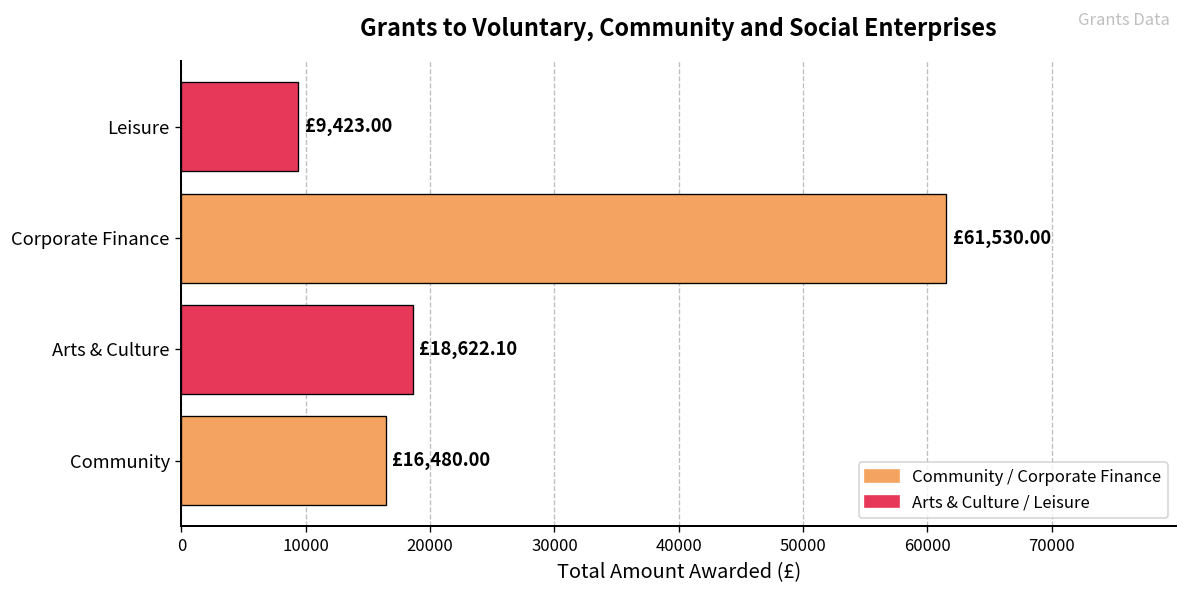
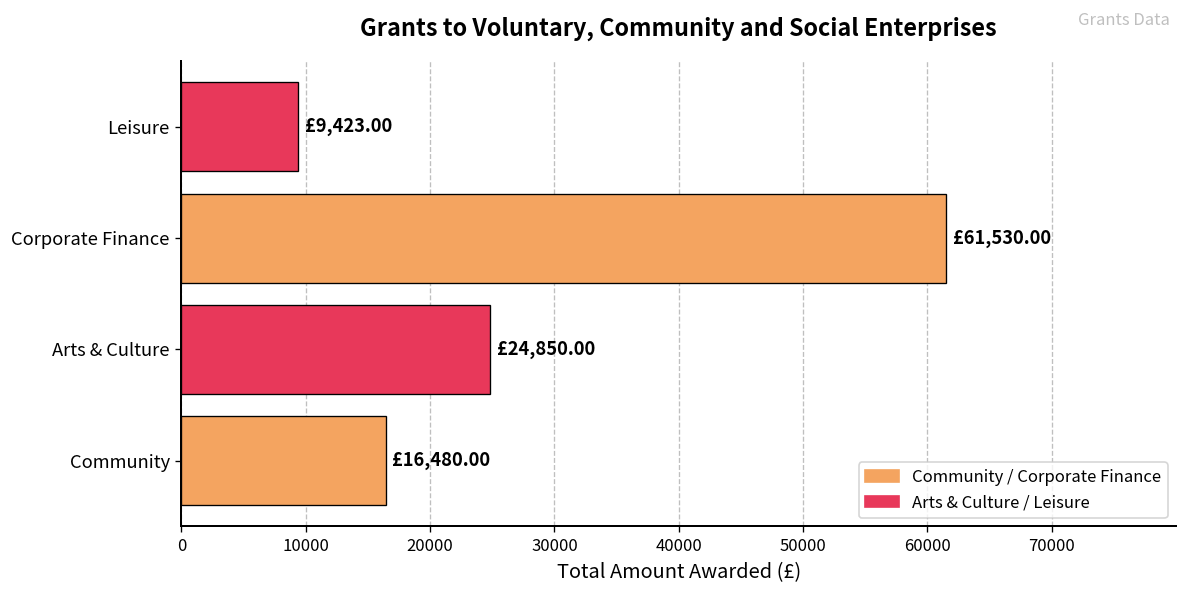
Arts & Culture: £18,622.10 -> £24,850.00
